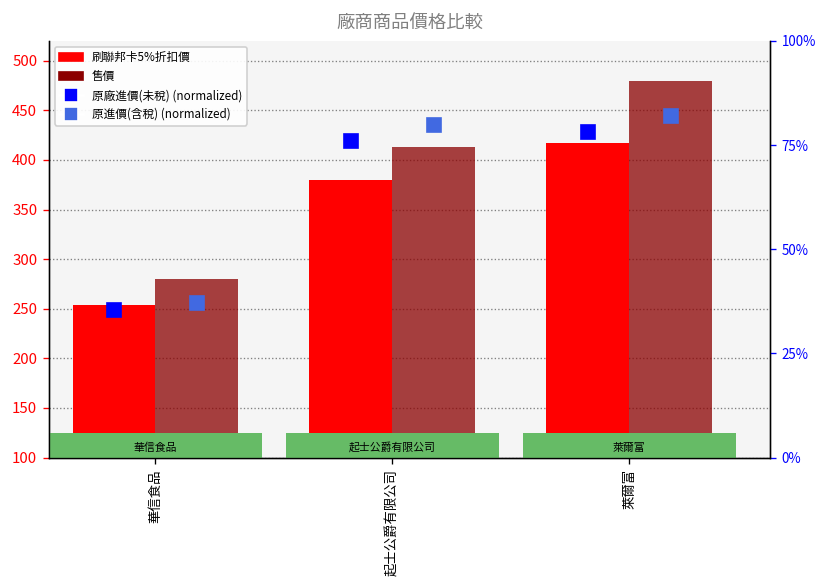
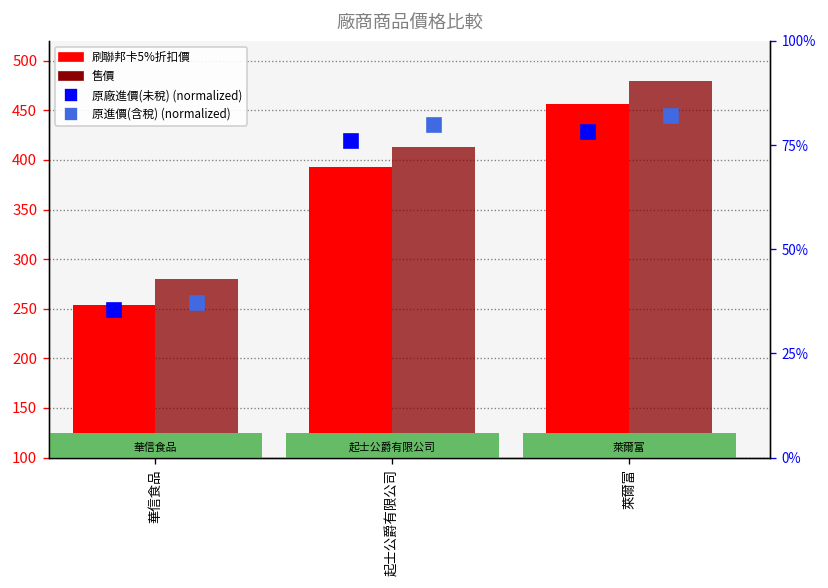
刷聯邦卡5%折扣價, 起士公爵有限公司: 380 -> 390
刷聯邦卡5%折扣價, 萊爾富: 420 -> 460
